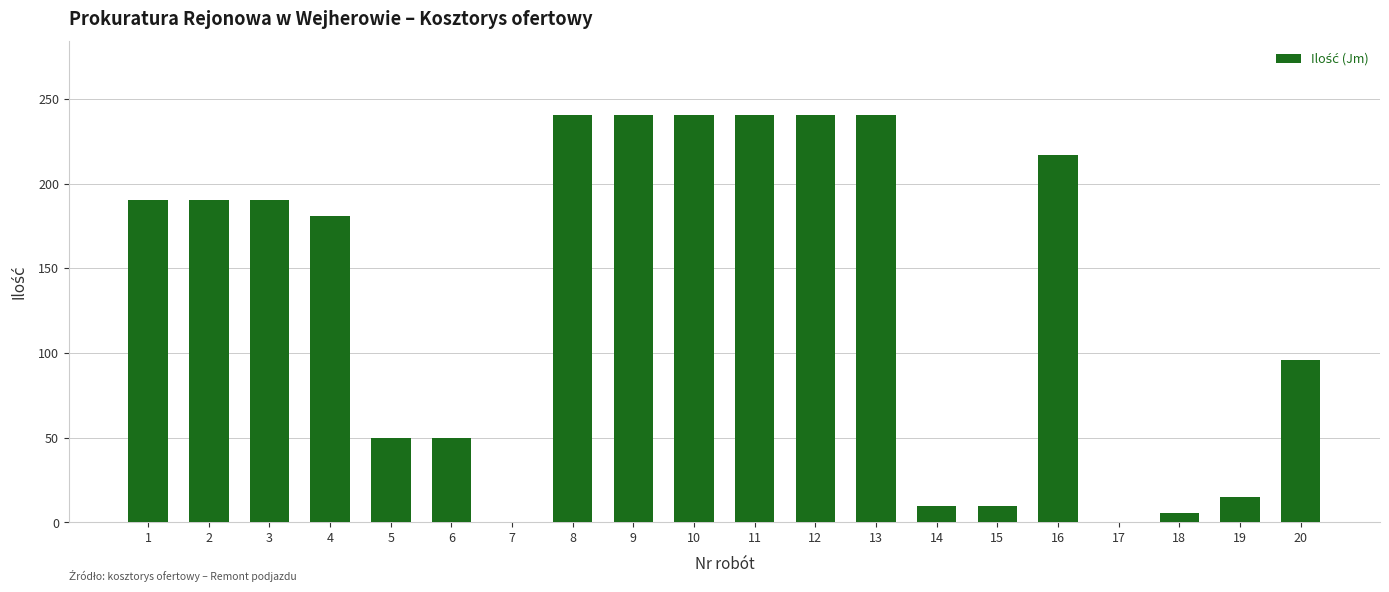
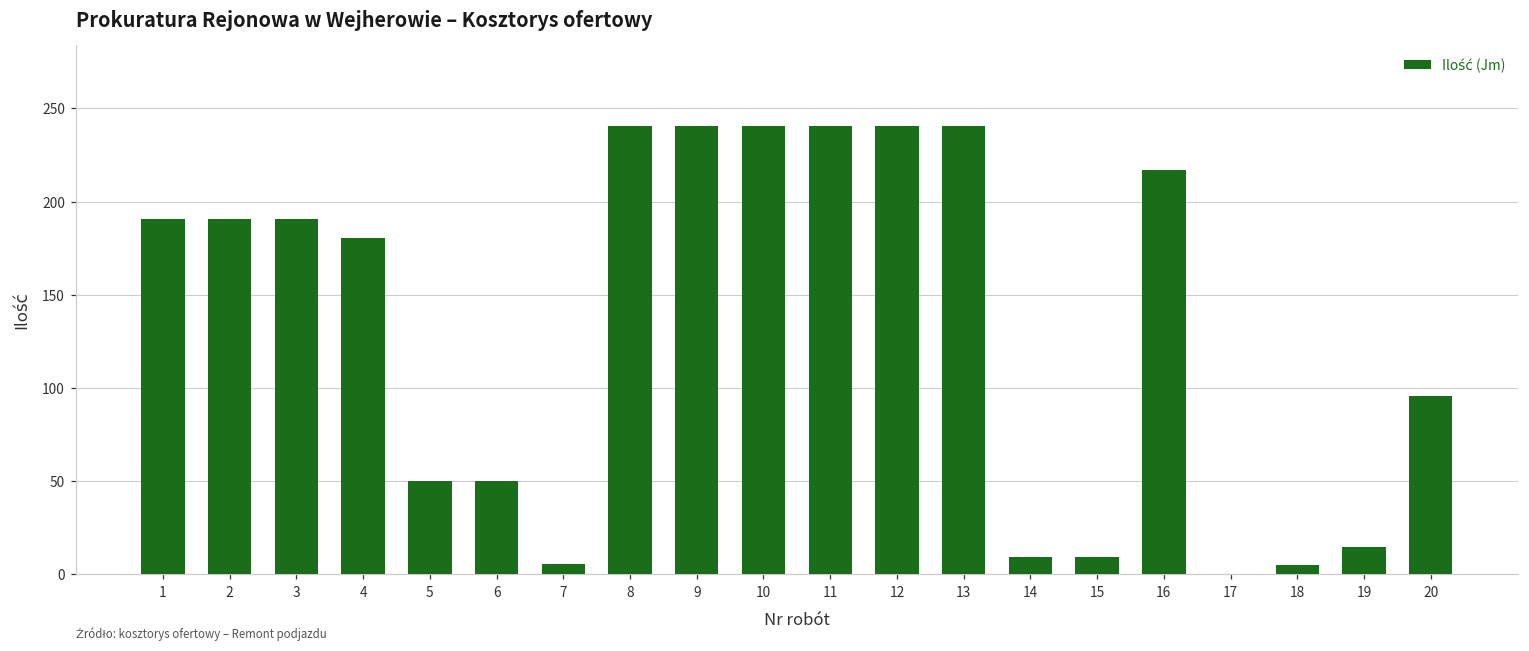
7: 0 -> 6
